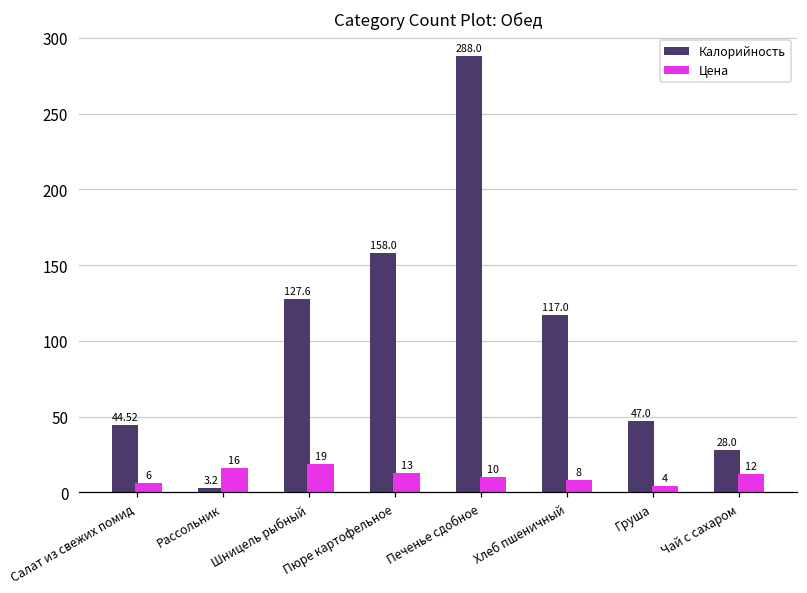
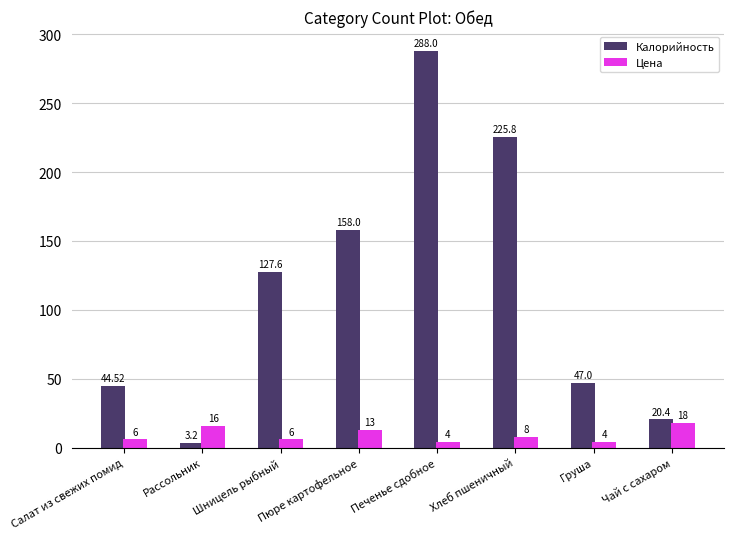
Цена, Шницель рыбный: 19 -> 6
Цена, Печенье сдобное: 10 -> 4
Калорийность, Хлеб пшеничный: 117.0 -> 225.8
Калорийность, Чай с сахаром: 28.0 -> 20.4
Цена, Чай с сахаром: 12 -> 18
